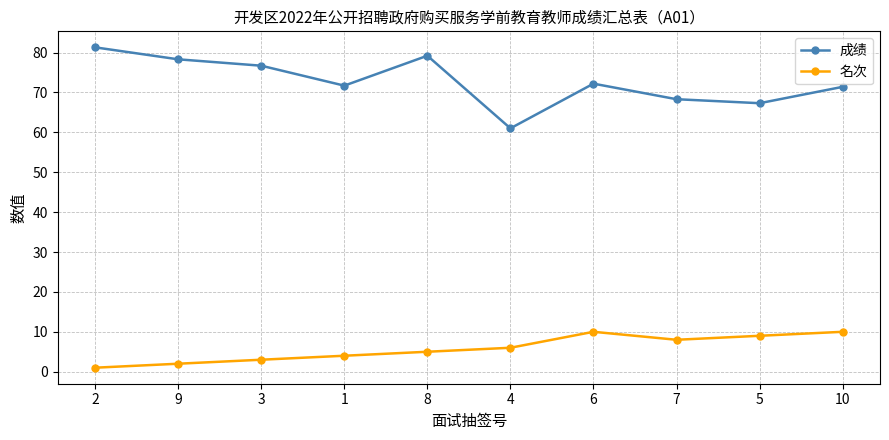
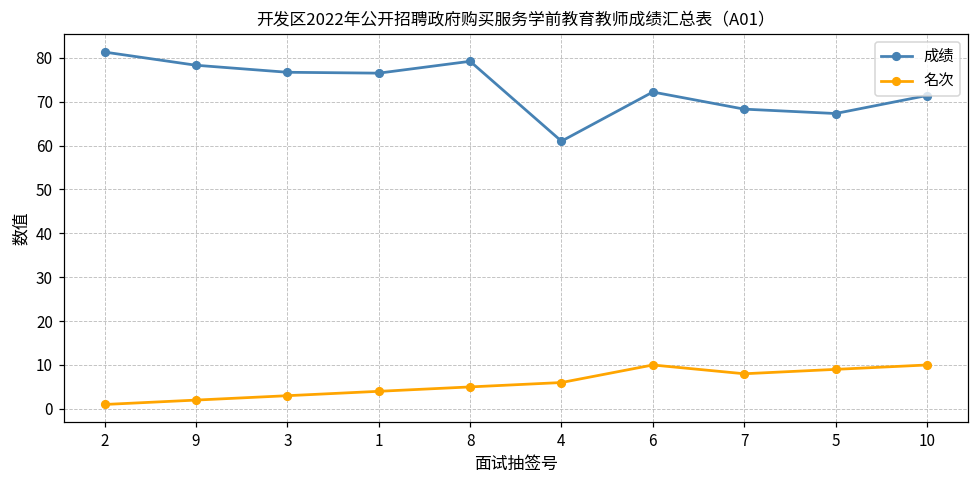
成绩, 1: 72 -> 77
